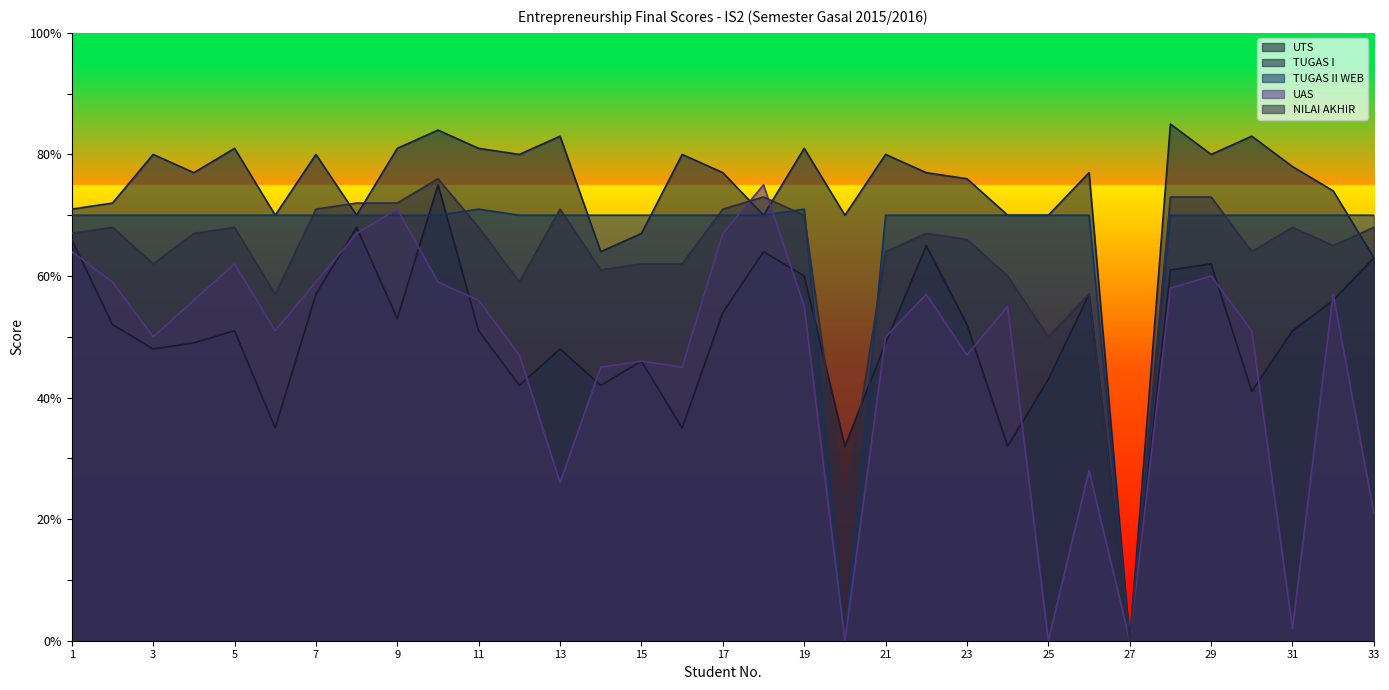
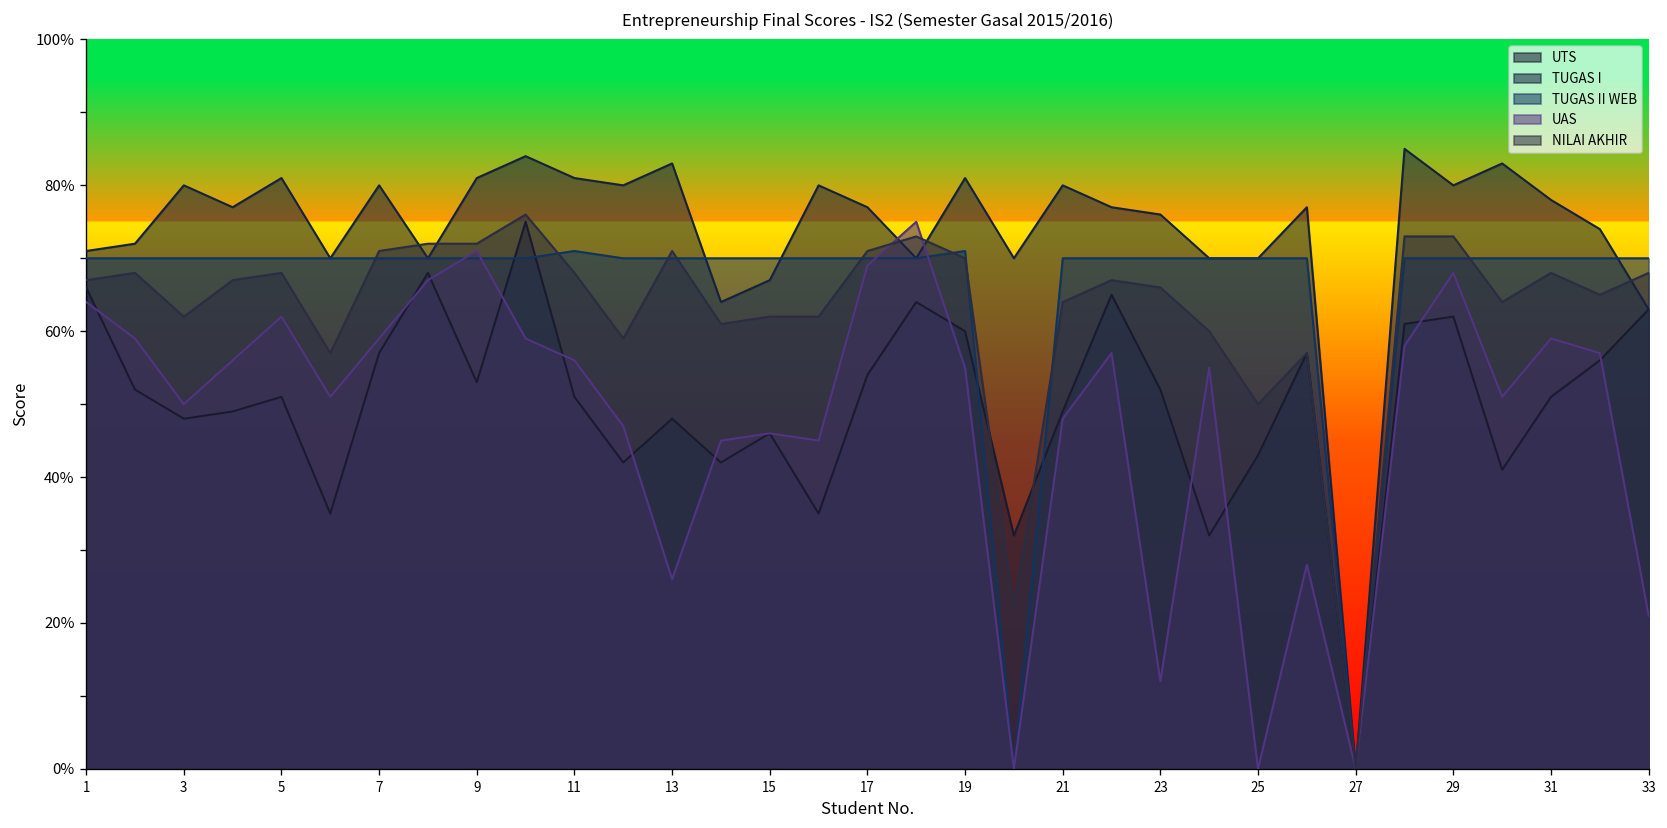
UAS, 17: 67% -> 69%
UAS, 21: 50% -> 48%
UAS, 23: 47% -> 12%
UAS, 29: 60% -> 68%
UAS, 31: 2% -> 59%
